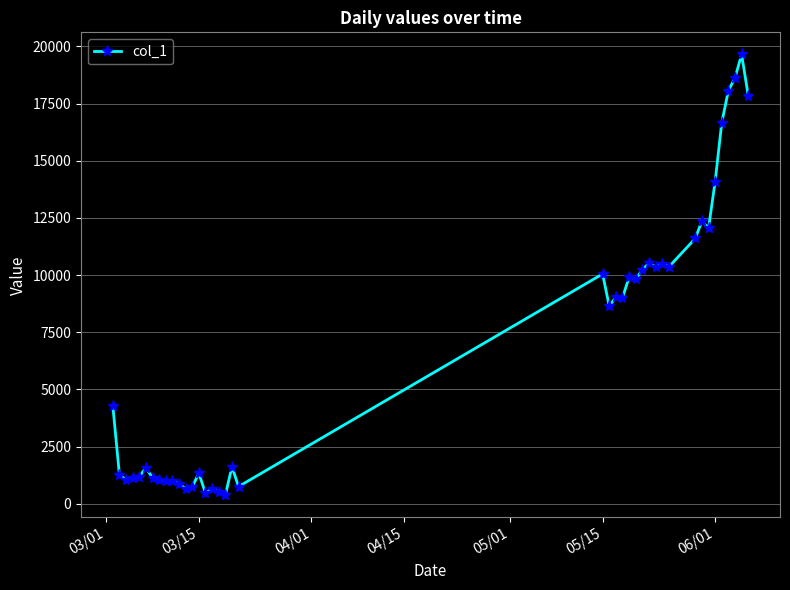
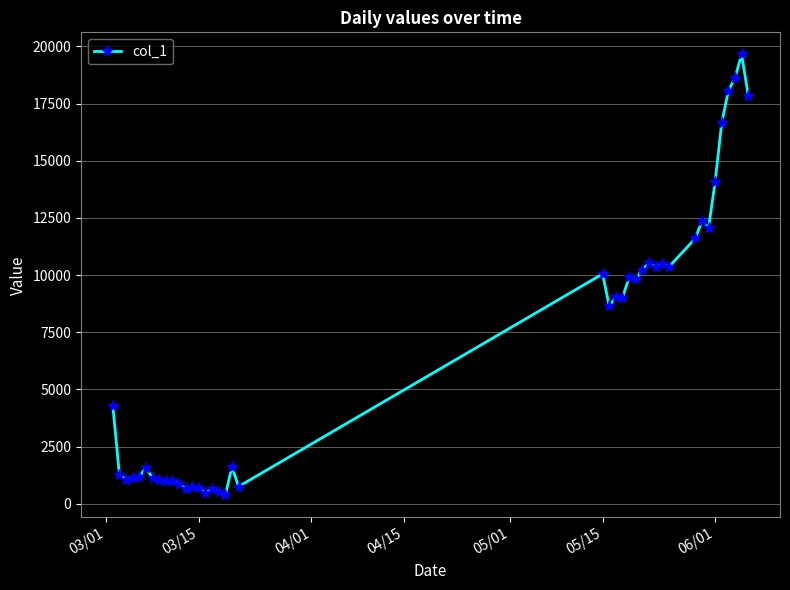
03/15: 1300 -> 700
